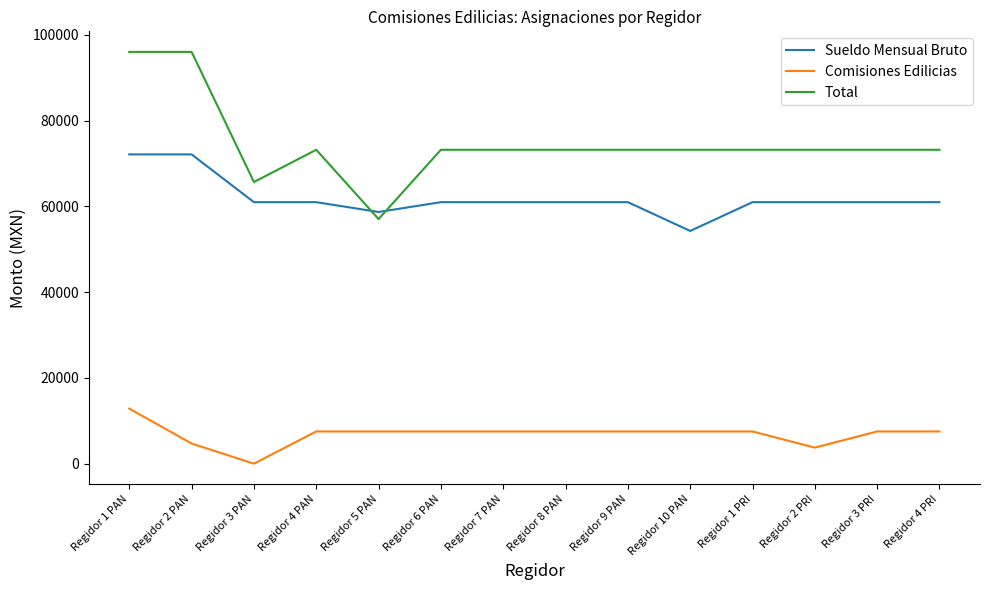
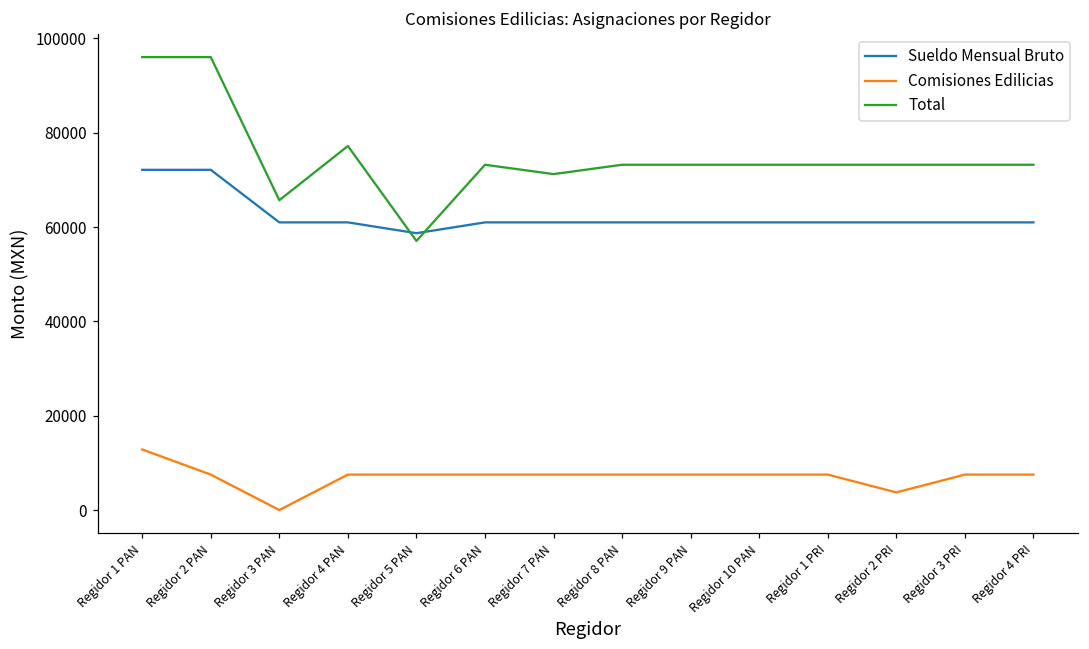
Comisiones Edilicias, Regidor 2 PAN: 5000 -> 8000
Total, Regidor 4 PAN: 73000 -> 77000
Total, Regidor 7 PAN: 73000 -> 71000
Sueldo Mensual Bruto, Regidor 10 PAN: 54000 -> 61000
